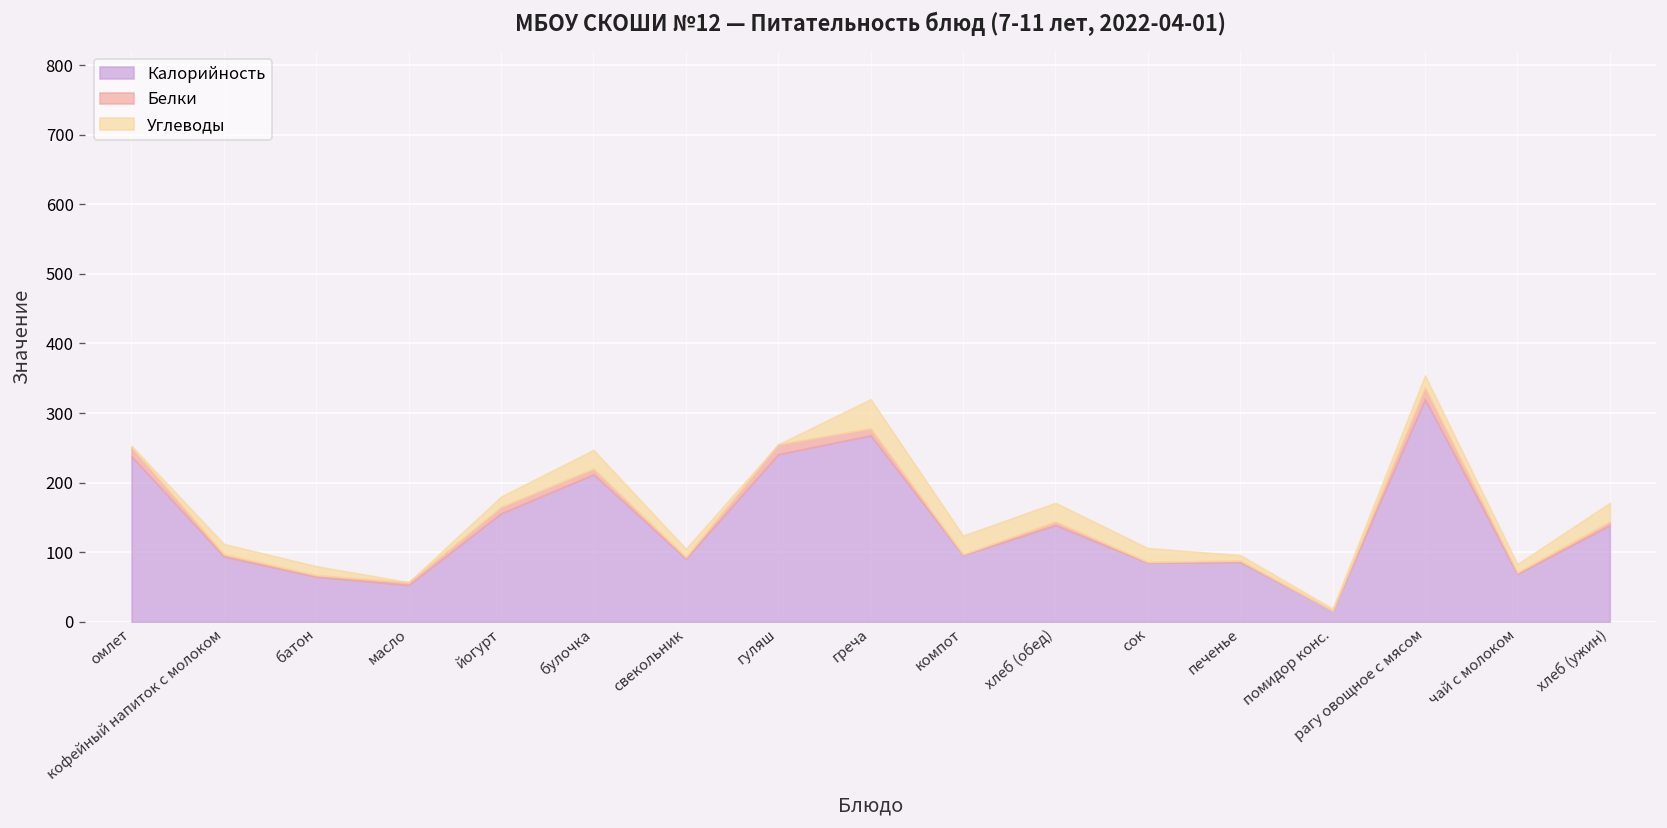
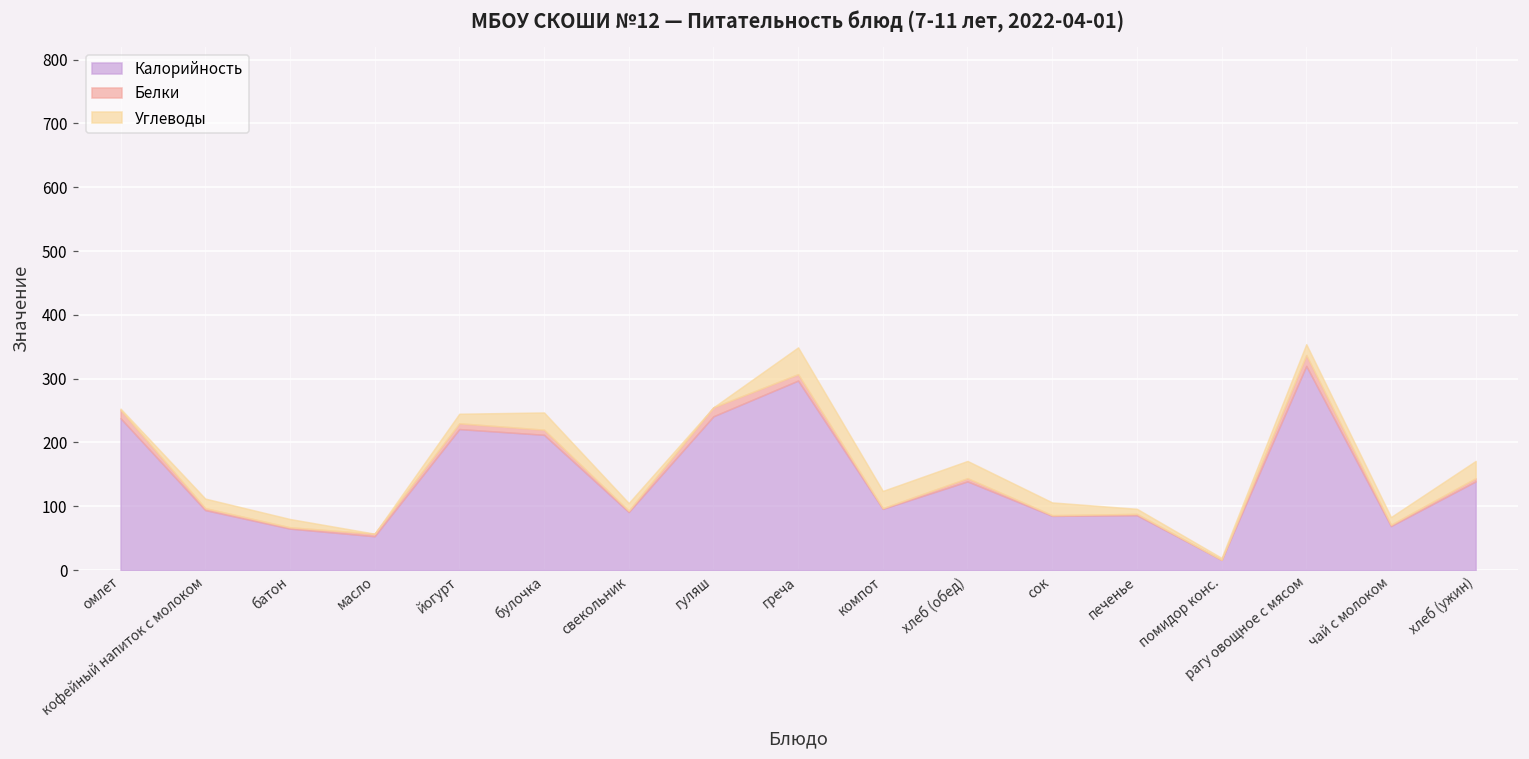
Калорийность, йогурт: 160 -> 220
Калорийность, греча: 270 -> 300
